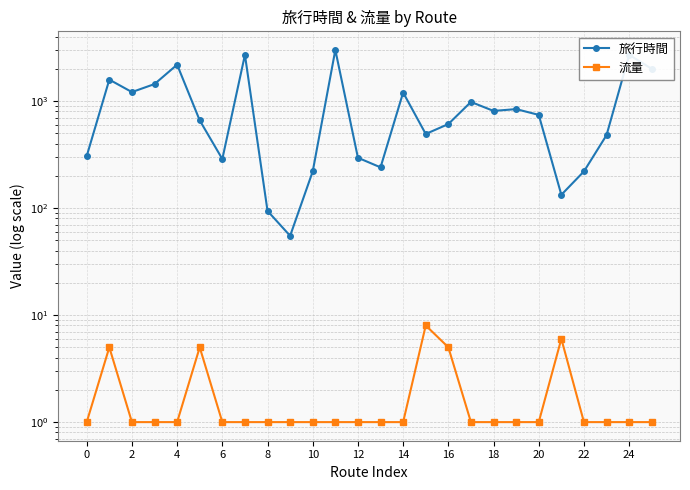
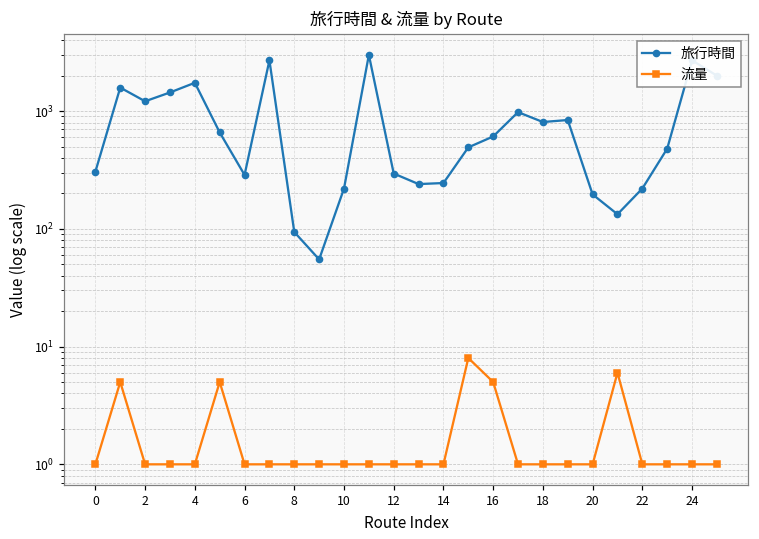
旅行時間, 4: 2200 -> 1700
旅行時間, 14: 1200 -> 250
旅行時間, 20: 700 -> 200
